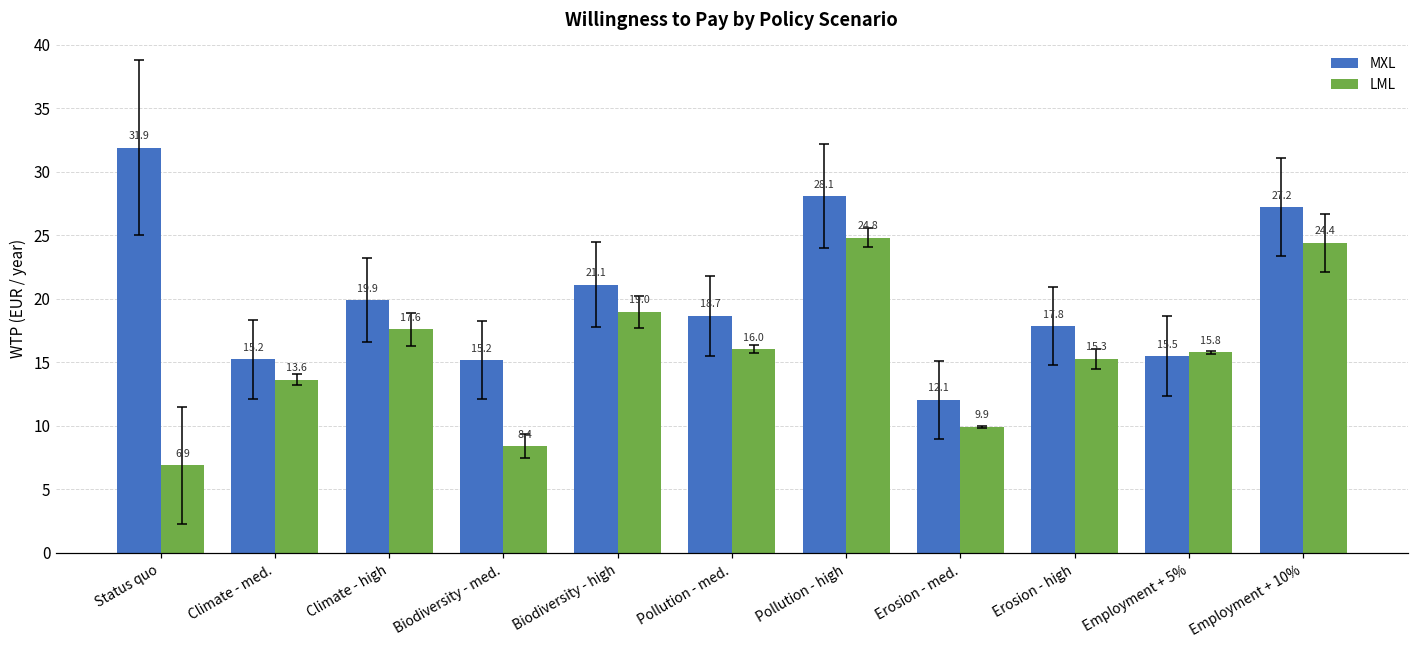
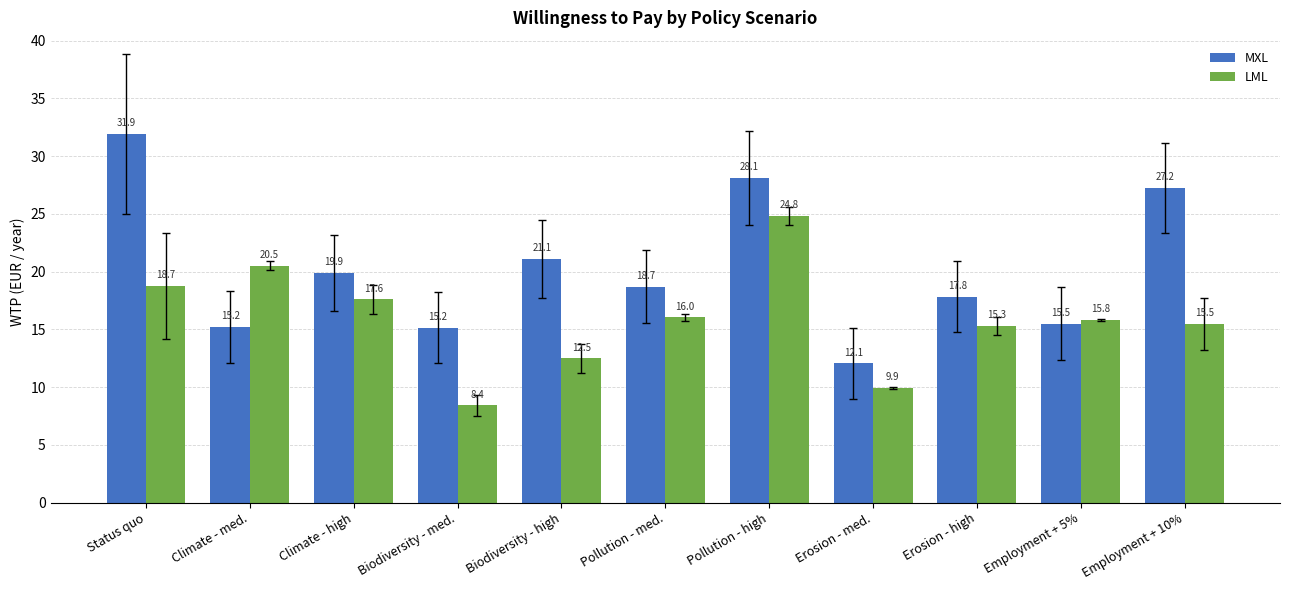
LML, Status quo: 6.9 -> 18.7
LML, Climate - med.: 13.6 -> 20.5
LML, Biodiversity - high: 19.0 -> 12.5
LML, Employment + 10%: 24.4 -> 15.5
